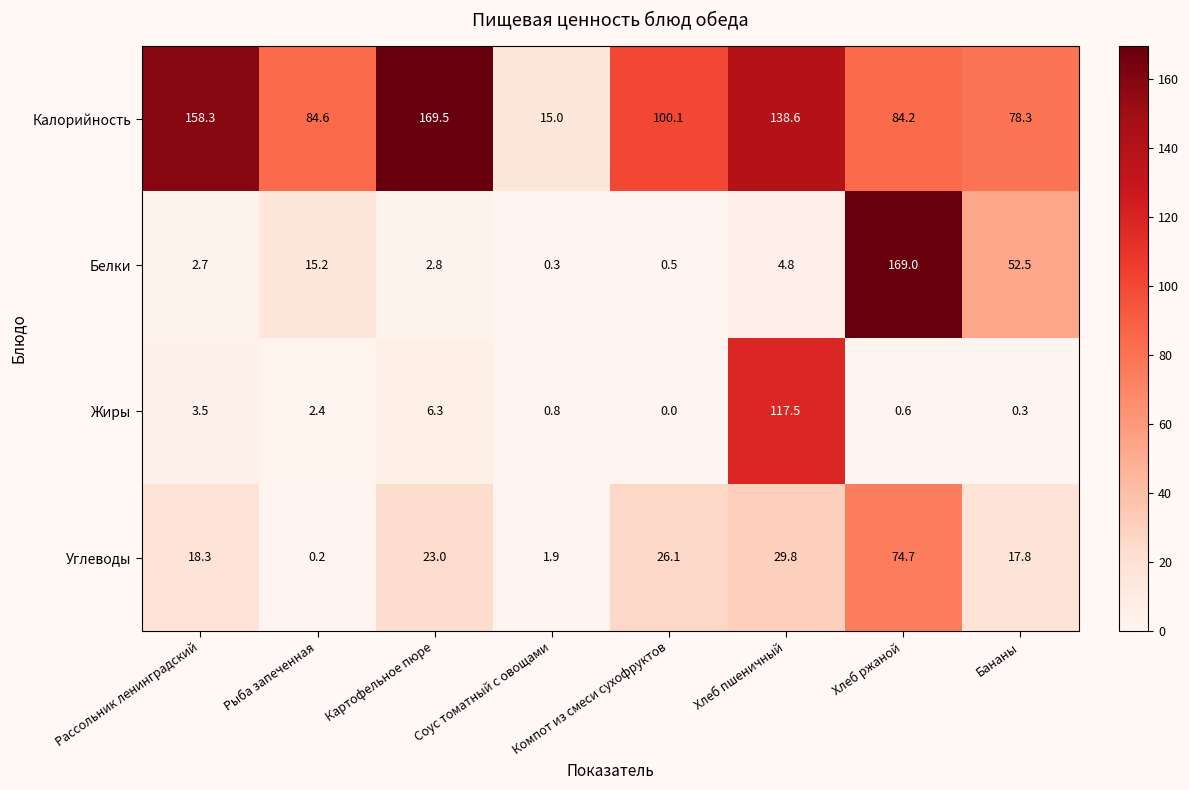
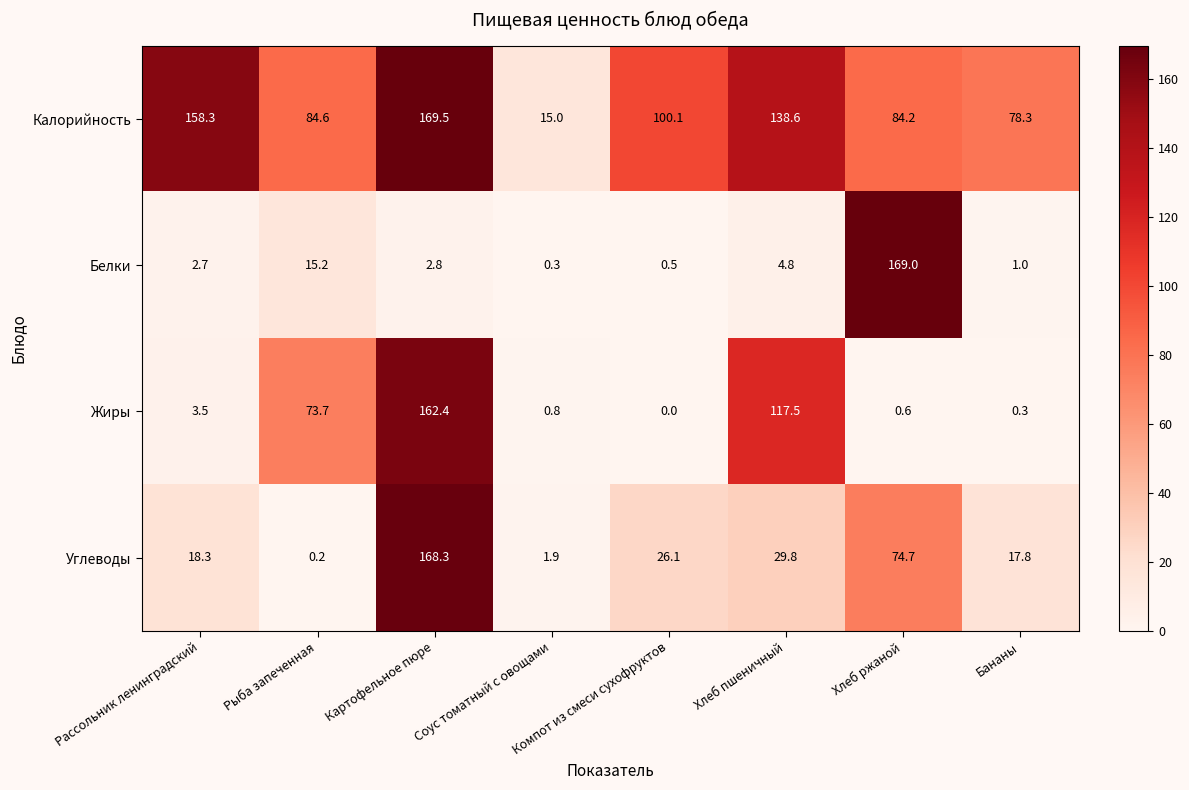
Белки, Бананы: 52.5 -> 1.0
Жиры, Рыба запеченная: 2.4 -> 73.7
Жиры, Картофельное пюре: 6.3 -> 162.4
Углеводы, Картофельное пюре: 23.0 -> 168.3
